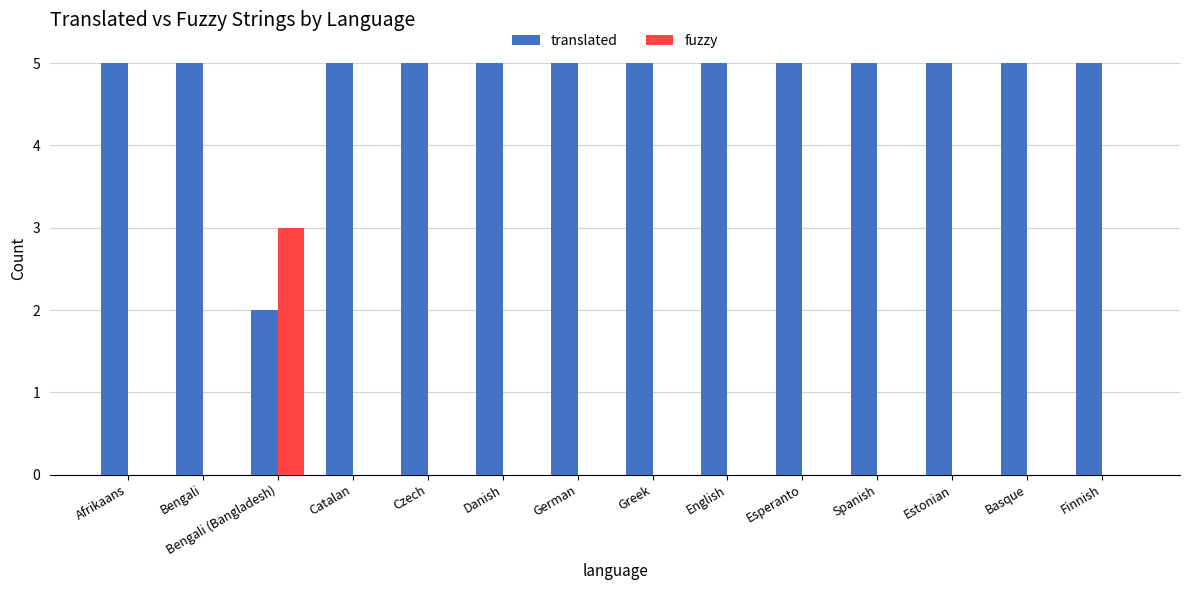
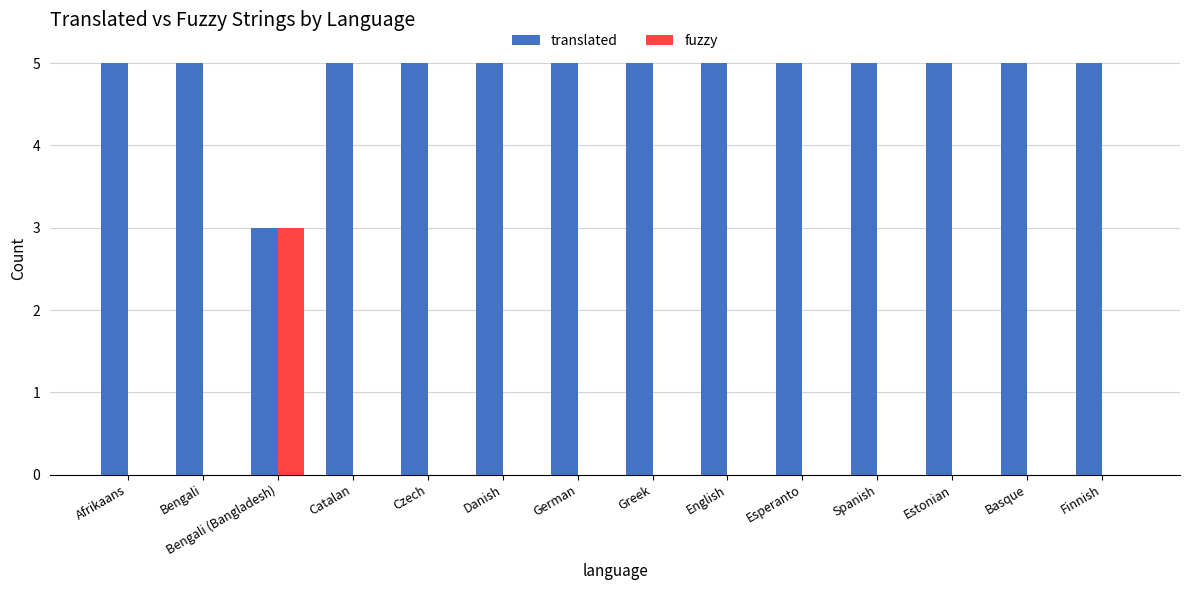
translated, Bengali (Bangladesh): 2 -> 3
